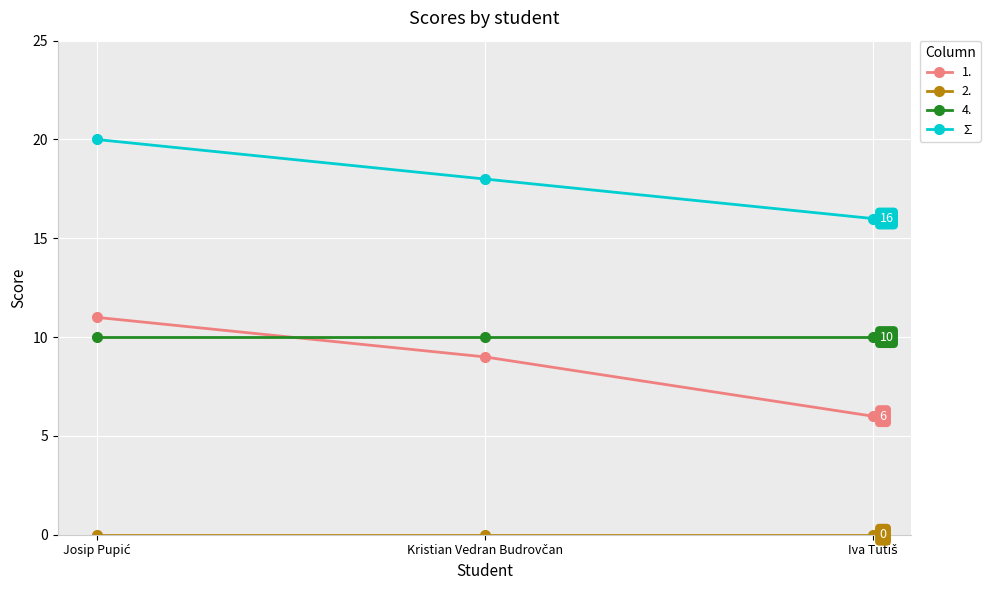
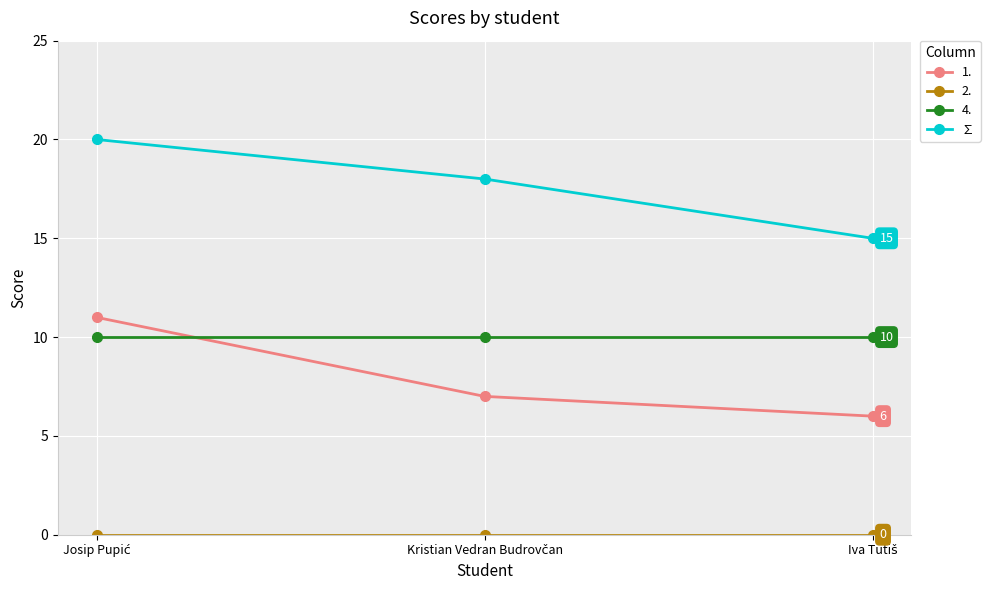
1., Kristian Vedran Budrovčan: 9 -> 7
∑, Iva Tutiš: 16 -> 15
